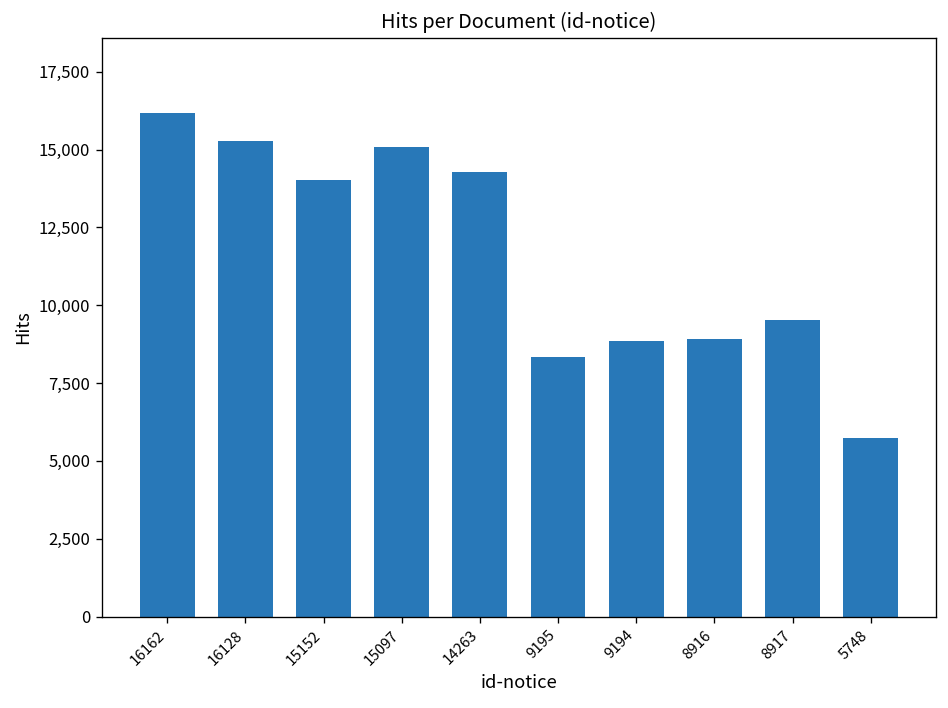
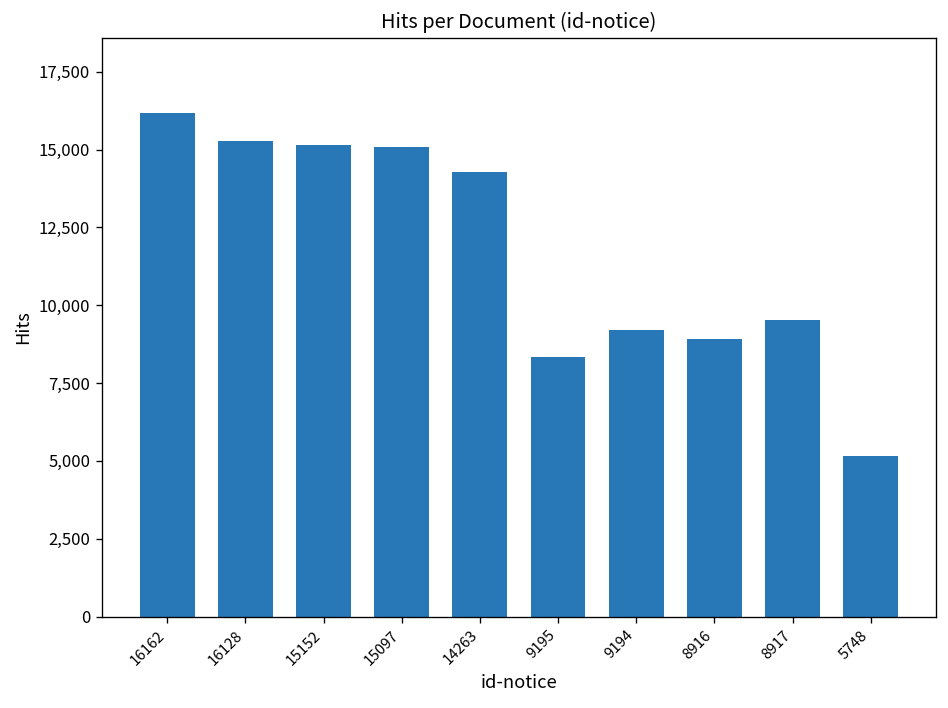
15152: 14,000 -> 15,200
9194: 8,800 -> 9,200
5748: 5,700 -> 5,200
